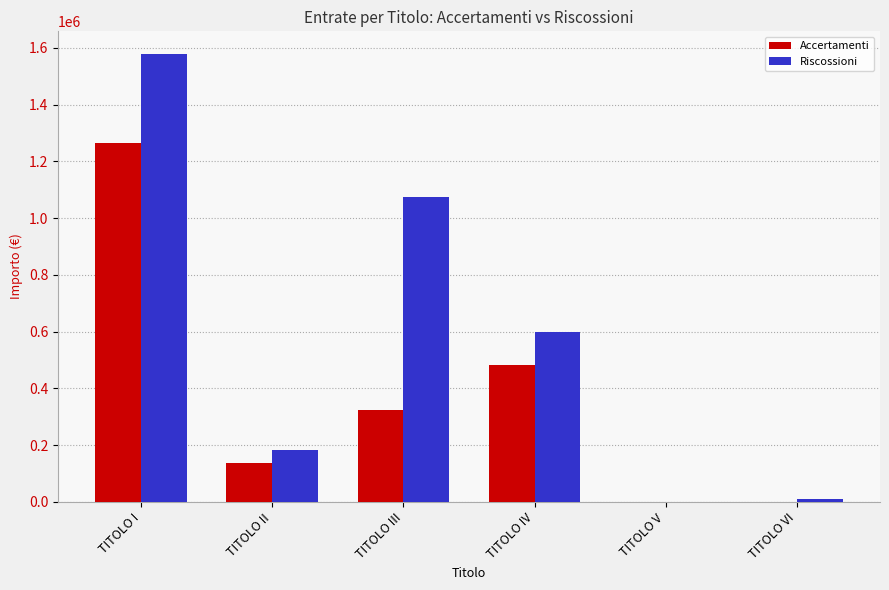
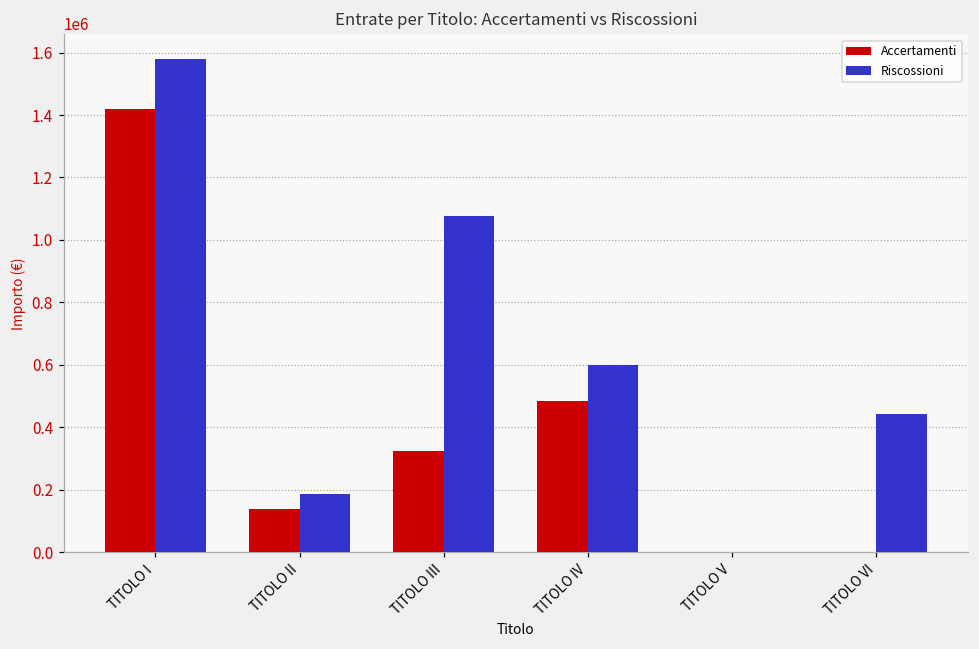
Accertamenti, TITOLO I: 1260000 -> 1420000
Riscossioni, TITOLO VI: 10000 -> 440000
